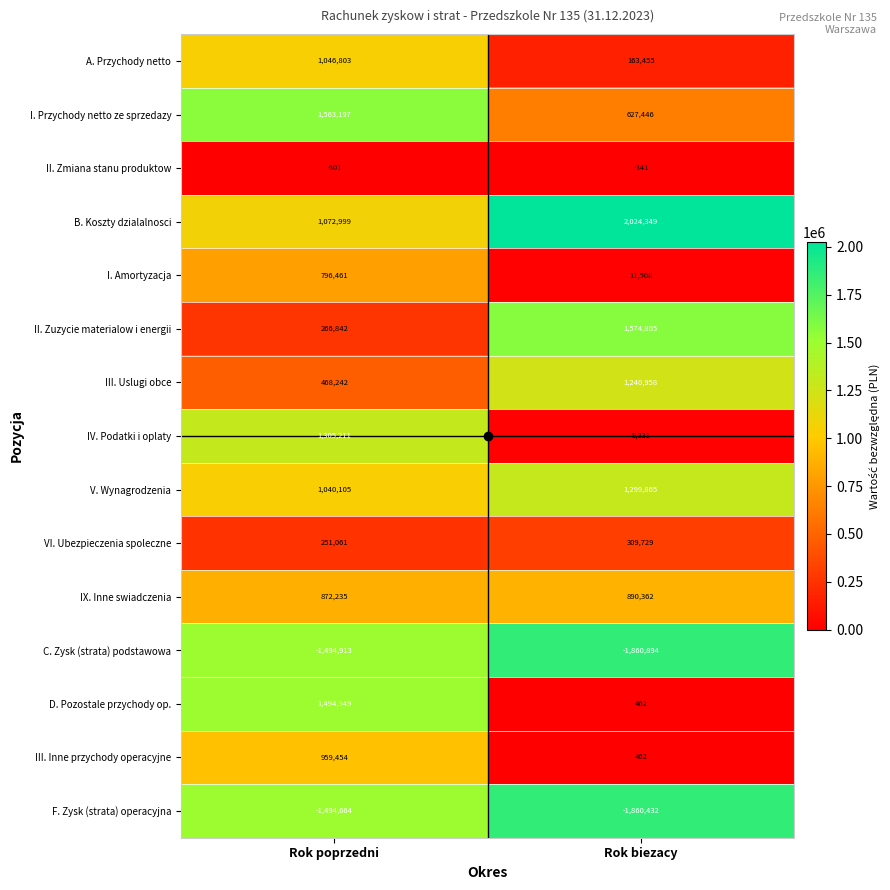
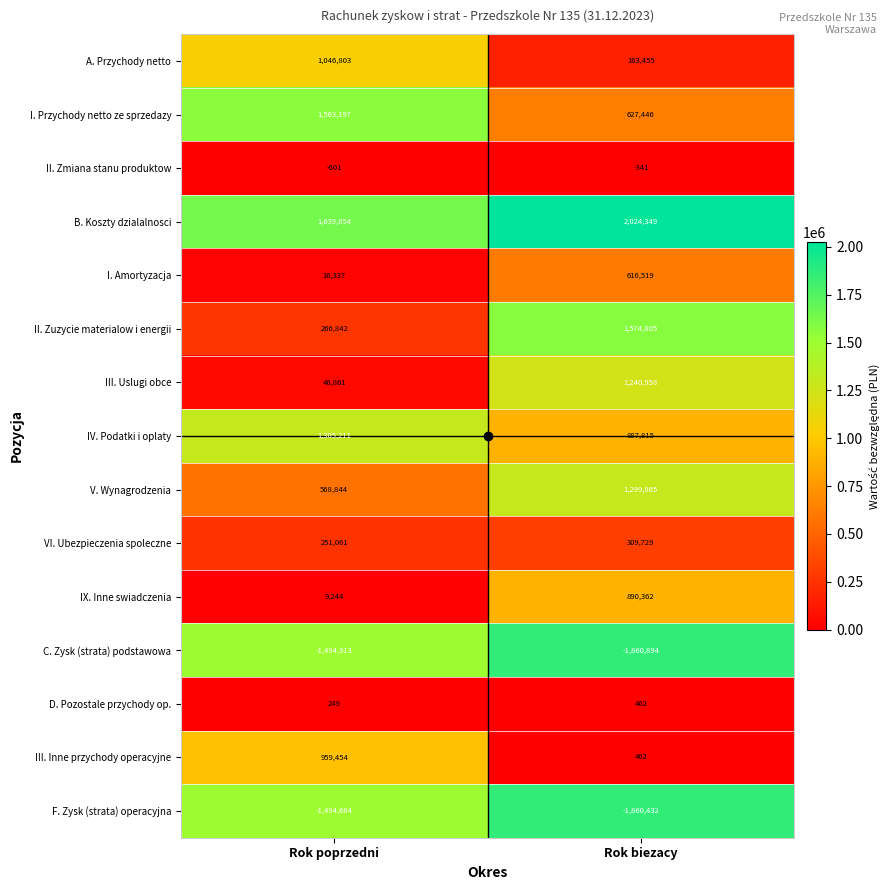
B. Koszty dzialalnosci, Rok poprzedni: 1,072,999 -> 1,639,854
I. Amortyzacja, Rok poprzedni: 796,461 -> 16,337
I. Amortyzacja, Rok biezacy: 11,508 -> 616,519
III. Uslugi obce, Rok poprzedni: 468,242 -> 46,861
IV. Podatki i oplaty, Rok biezacy: 9,331 -> 887,815
V. Wynagrodzenia, Rok poprzedni: 1,040,105 -> 568,844
IX. Inne swiadczenia, Rok poprzedni: 872,235 -> 9,244
D. Pozostale przychody op., Rok poprzedni: 1,494,349 -> 249
